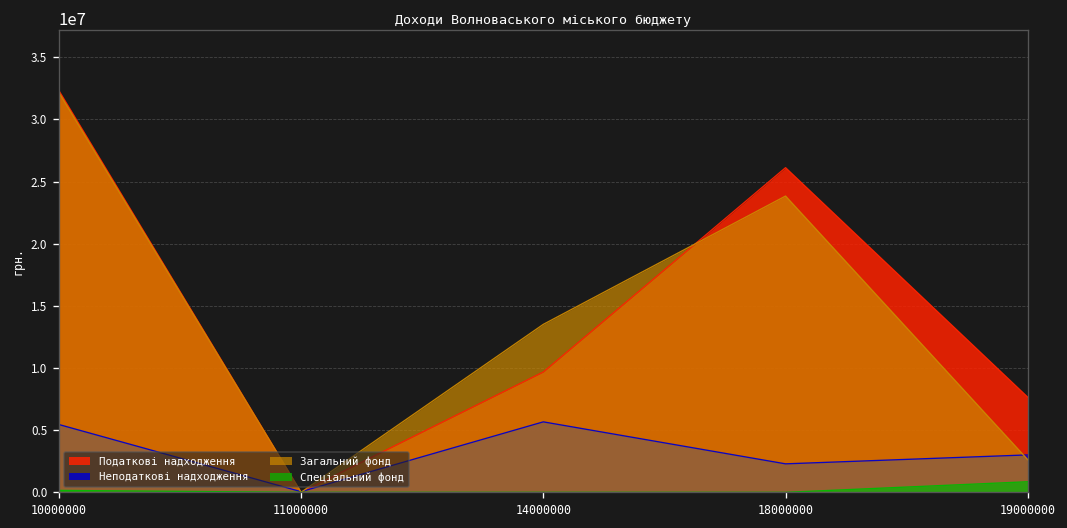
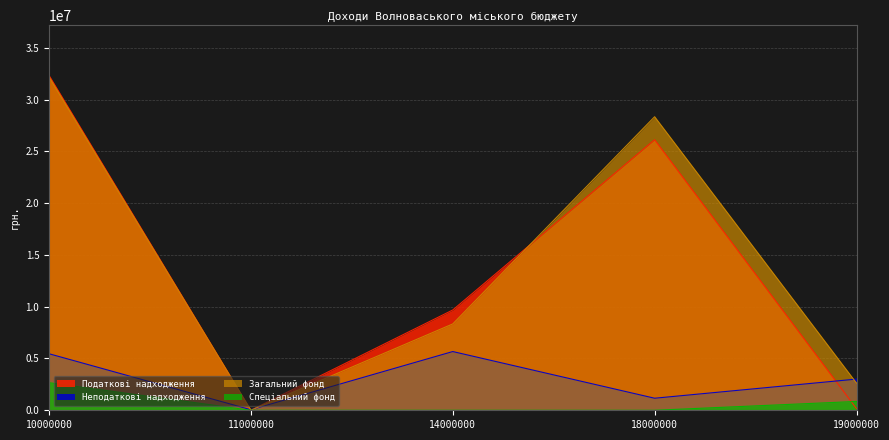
Спеціальний фонд, 10000000: 200000 -> 2700000
Загальний фонд, 14000000: 13500000 -> 8300000
Неподаткові надходження, 18000000: 2300000 -> 1200000
Загальний фонд, 18000000: 23800000 -> 28300000
Податкові надходження, 19000000: 7700000 -> 200000
